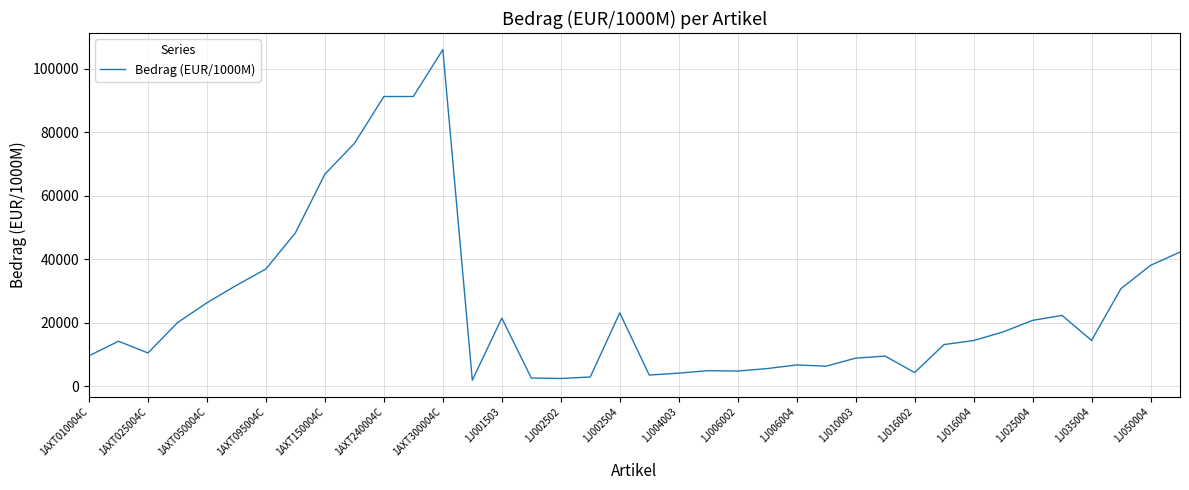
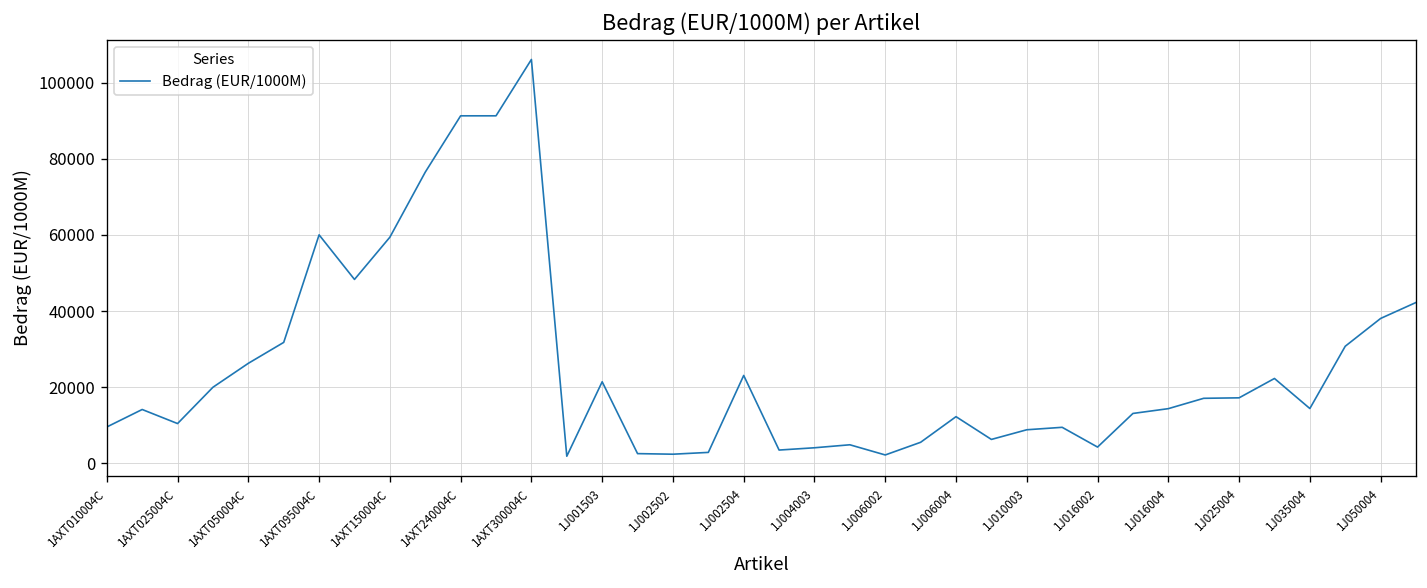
1AXT095004C: 37000 -> 60000
1AXT150004C: 67000 -> 59000
1J006002: 5000 -> 2000
1J006004: 7000 -> 12000
1J025004: 21000 -> 17000
